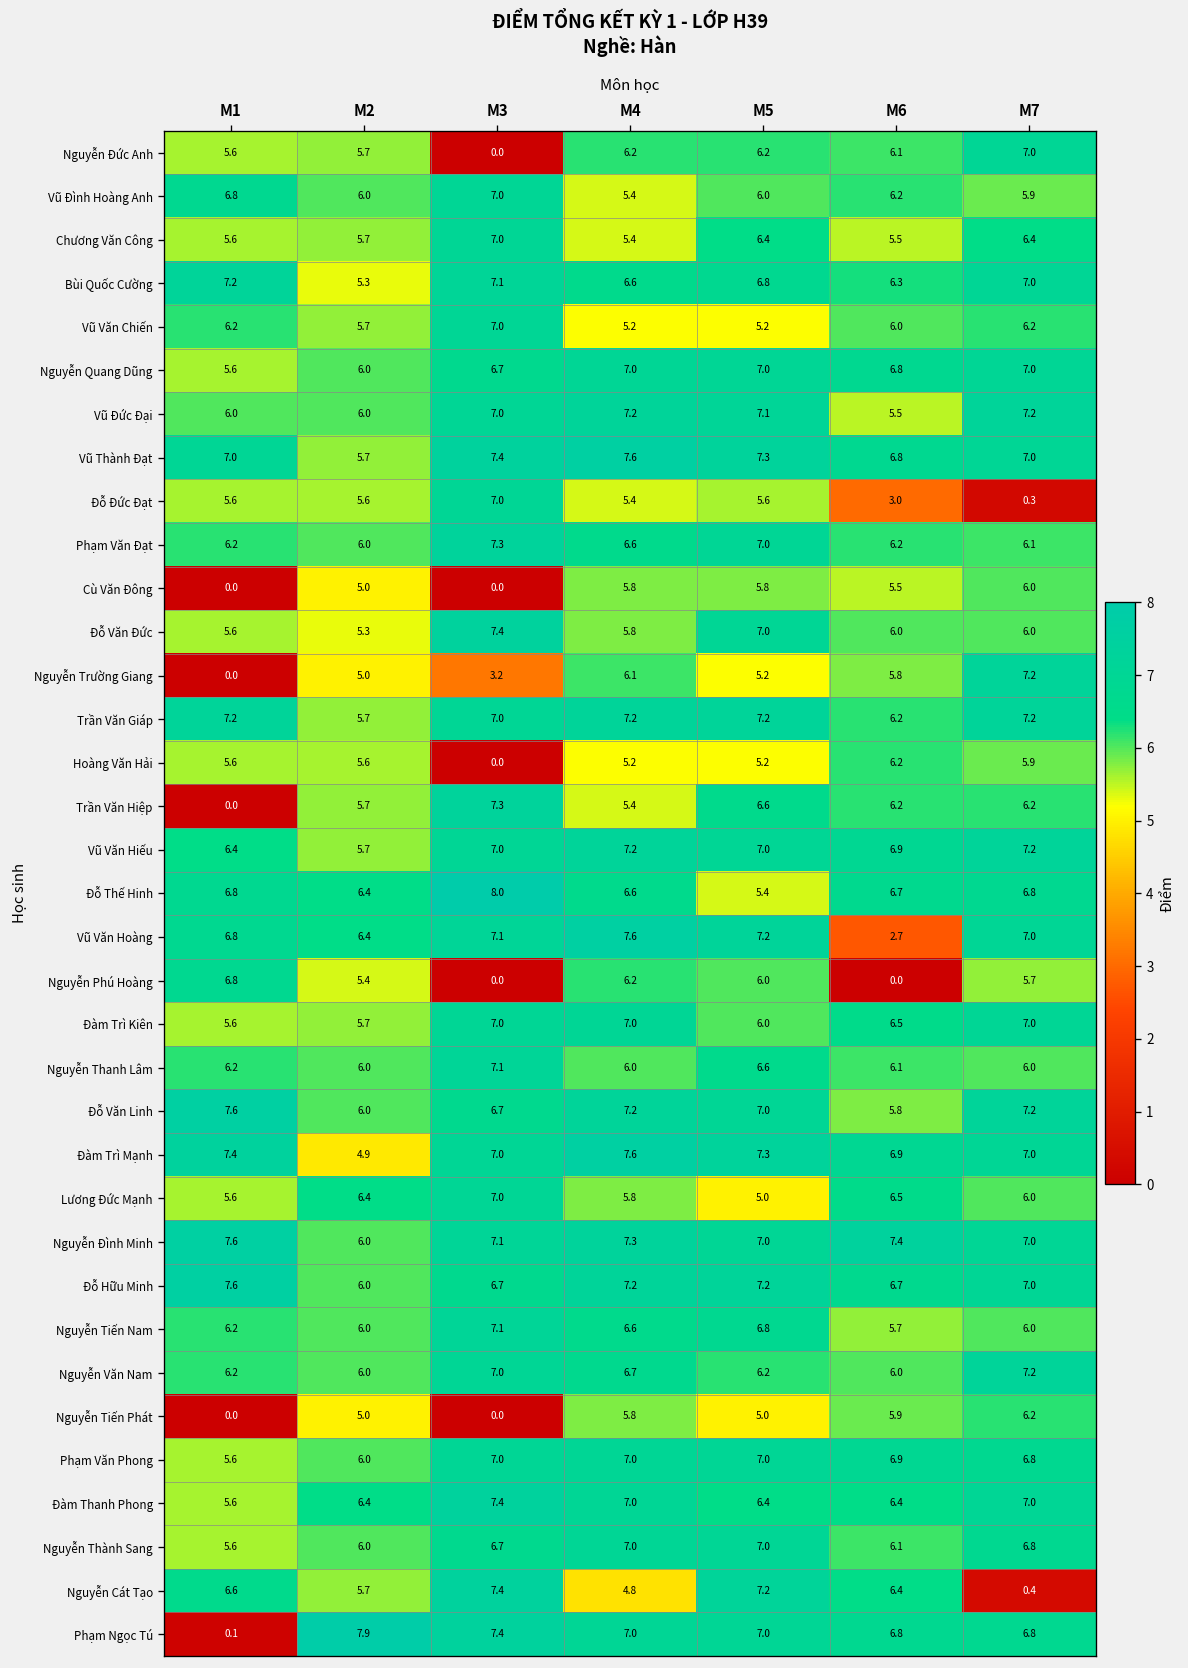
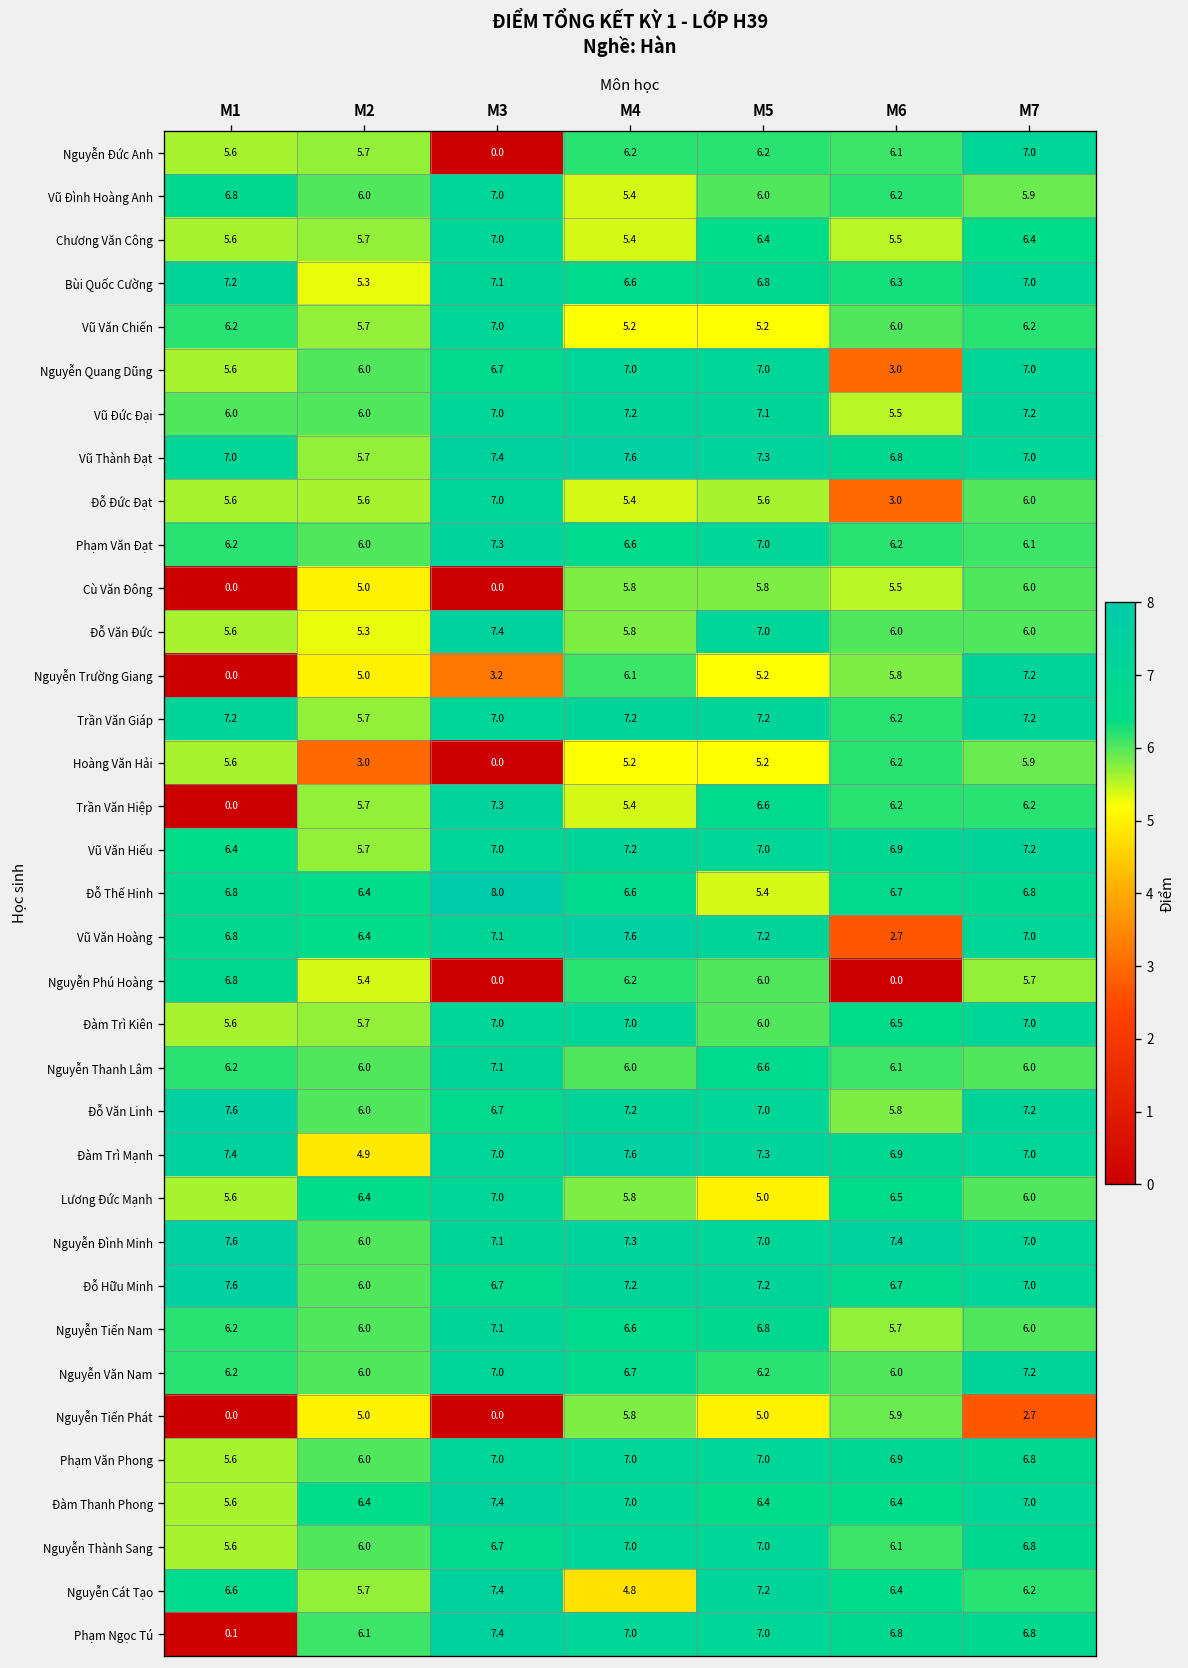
Nguyễn Quang Dũng, M6: 6.8 -> 3.0
Đỗ Đức Đạt, M7: 0.3 -> 6.0
Hoàng Văn Hải, M2: 5.6 -> 3.0
Nguyễn Tiến Phát, M7: 6.2 -> 2.7
Nguyễn Cát Tạo, M7: 0.4 -> 6.2
Phạm Ngọc Tú, M2: 7.9 -> 6.1
